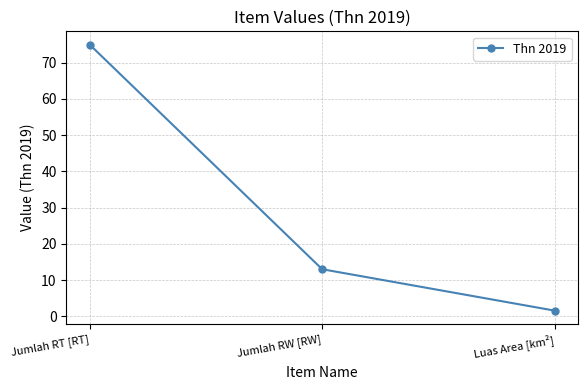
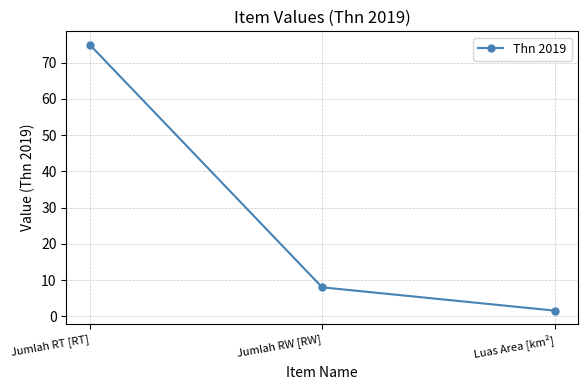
Jumlah RW [RW]: 13 -> 8
